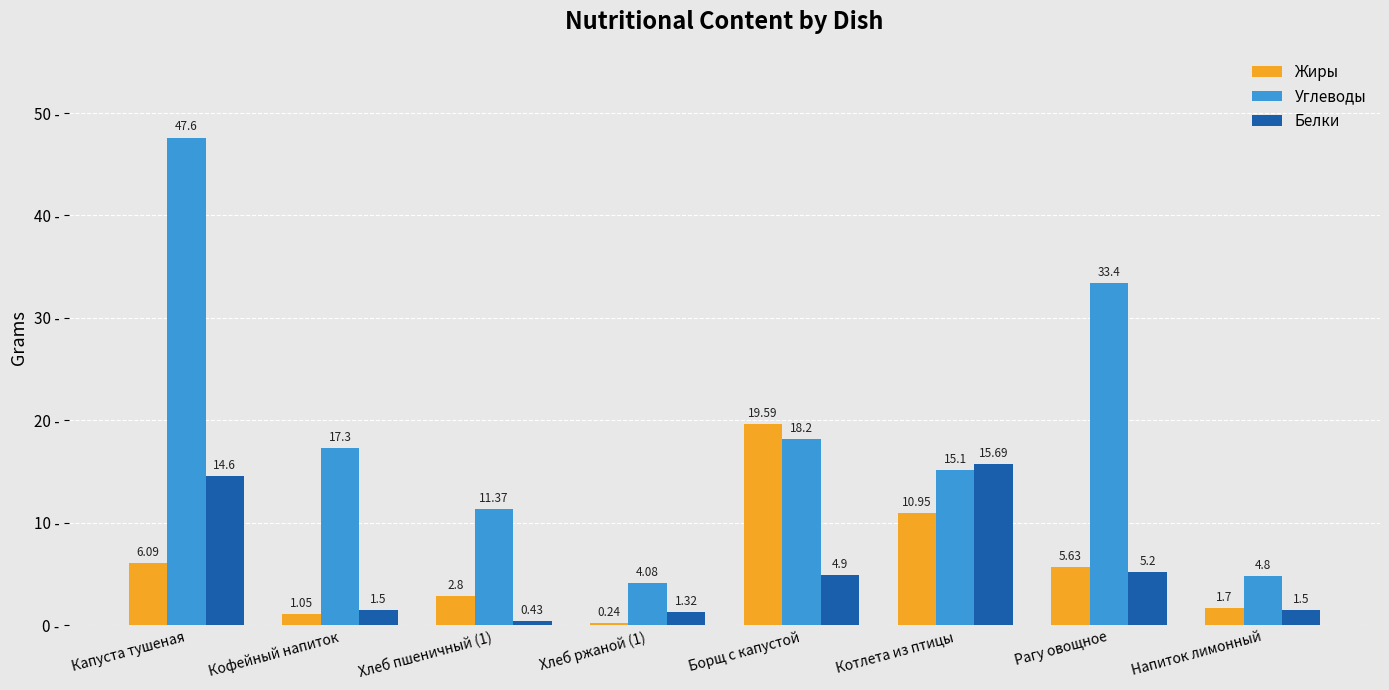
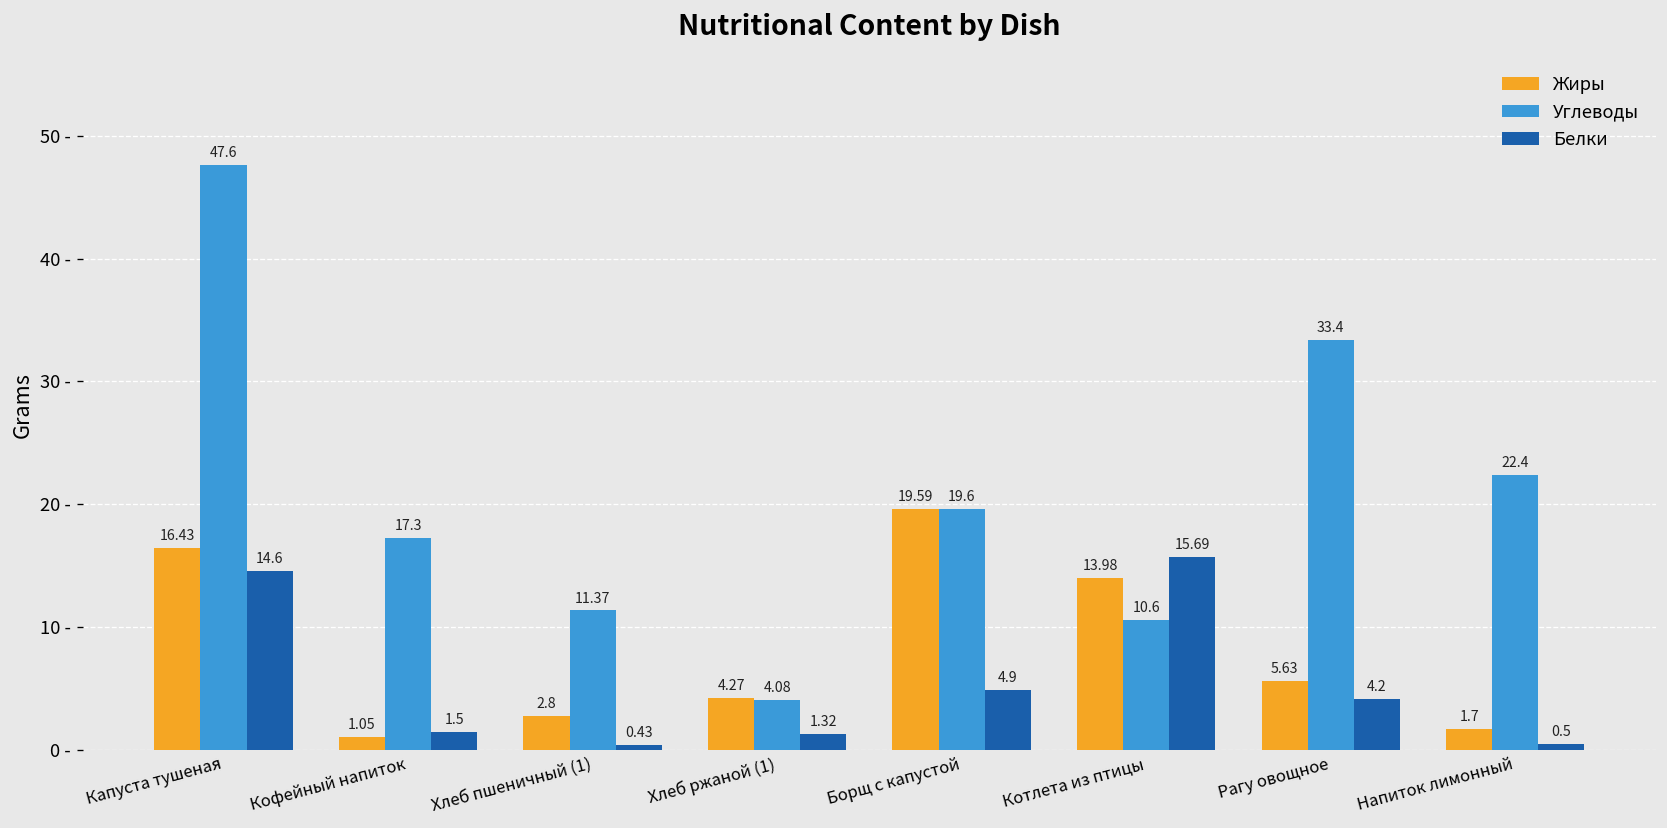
Жиры, Капуста тушеная: 6.09 -> 16.43
Жиры, Хлеб ржаной (1): 0.24 -> 4.27
Углеводы, Борщ с капустой: 18.2 -> 19.6
Жиры, Котлета из птицы: 10.95 -> 13.98
Углеводы, Котлета из птицы: 15.1 -> 10.6
Белки, Рагу овощное: 5.2 -> 4.2
Углеводы, Напиток лимонный: 4.8 -> 22.4
Белки, Напиток лимонный: 1.5 -> 0.5
